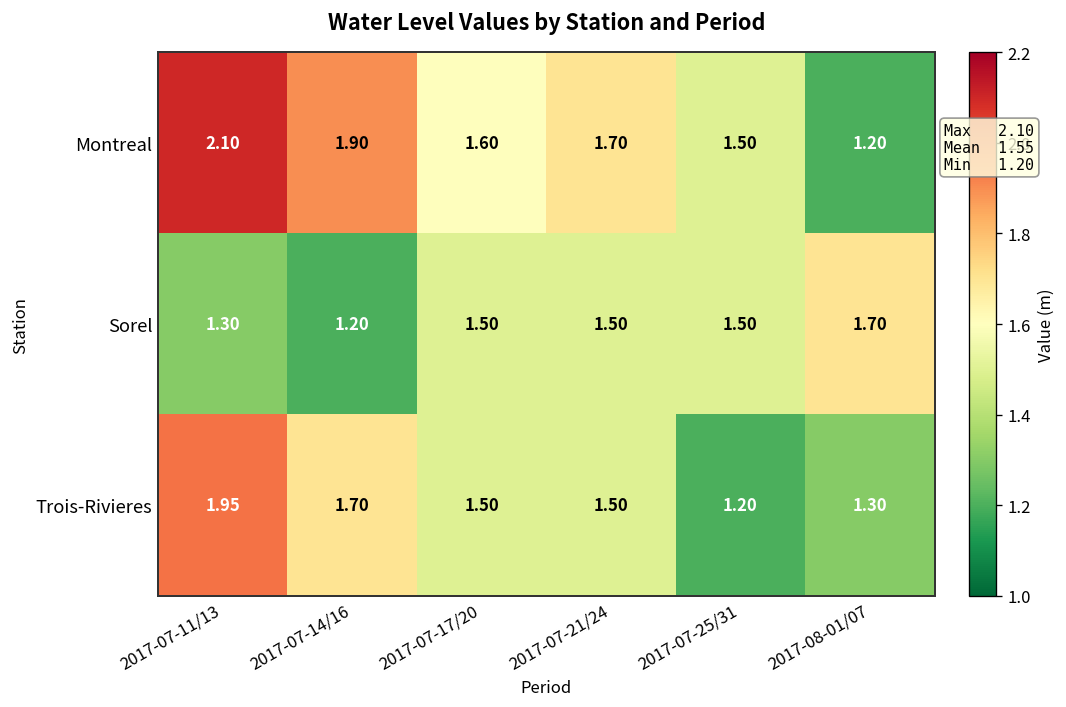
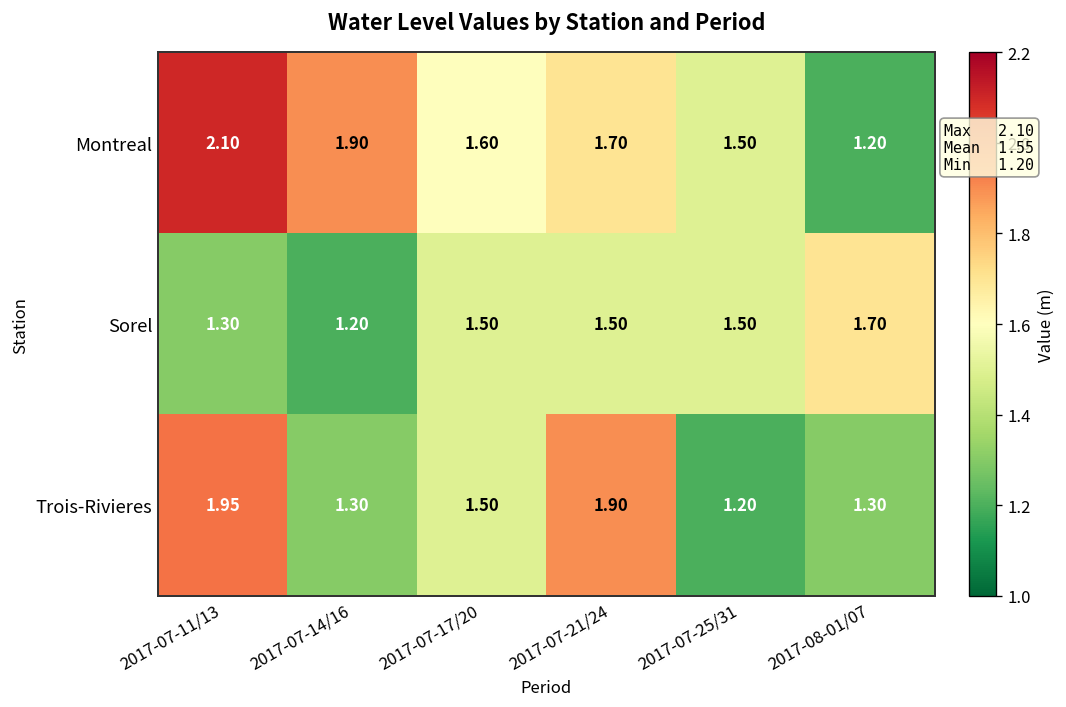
Trois-Rivieres, 2017-07-14/16: 1.70 -> 1.30
Trois-Rivieres, 2017-07-21/24: 1.50 -> 1.90
